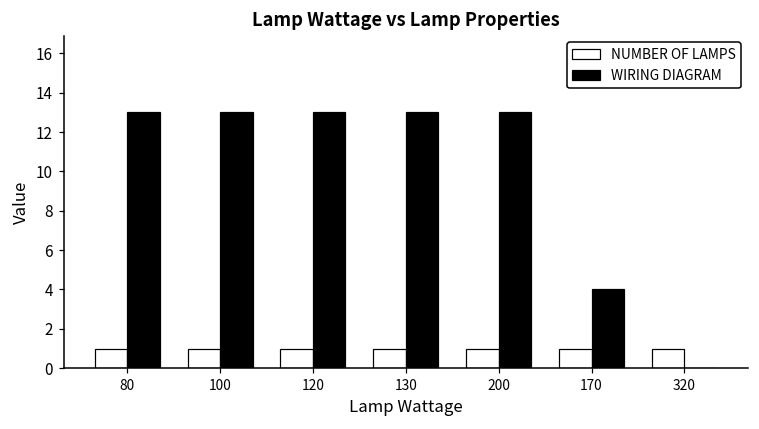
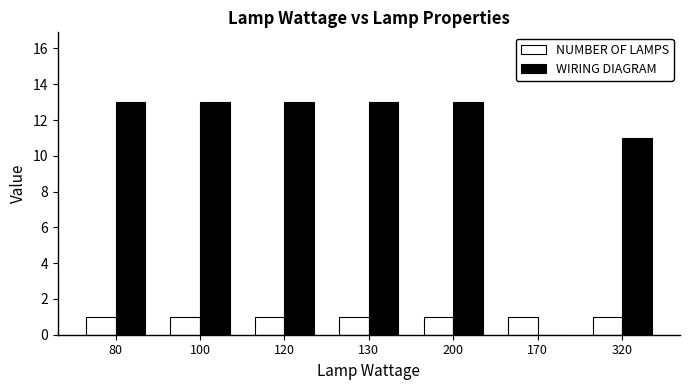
WIRING DIAGRAM, 170: 4 -> 0
WIRING DIAGRAM, 320: 0 -> 11
